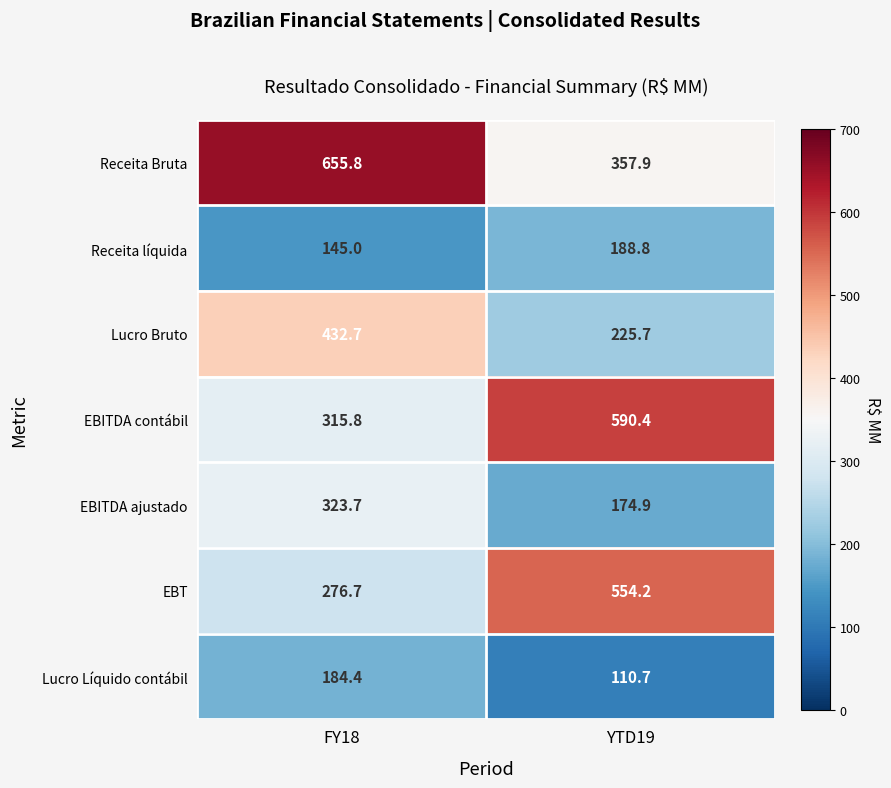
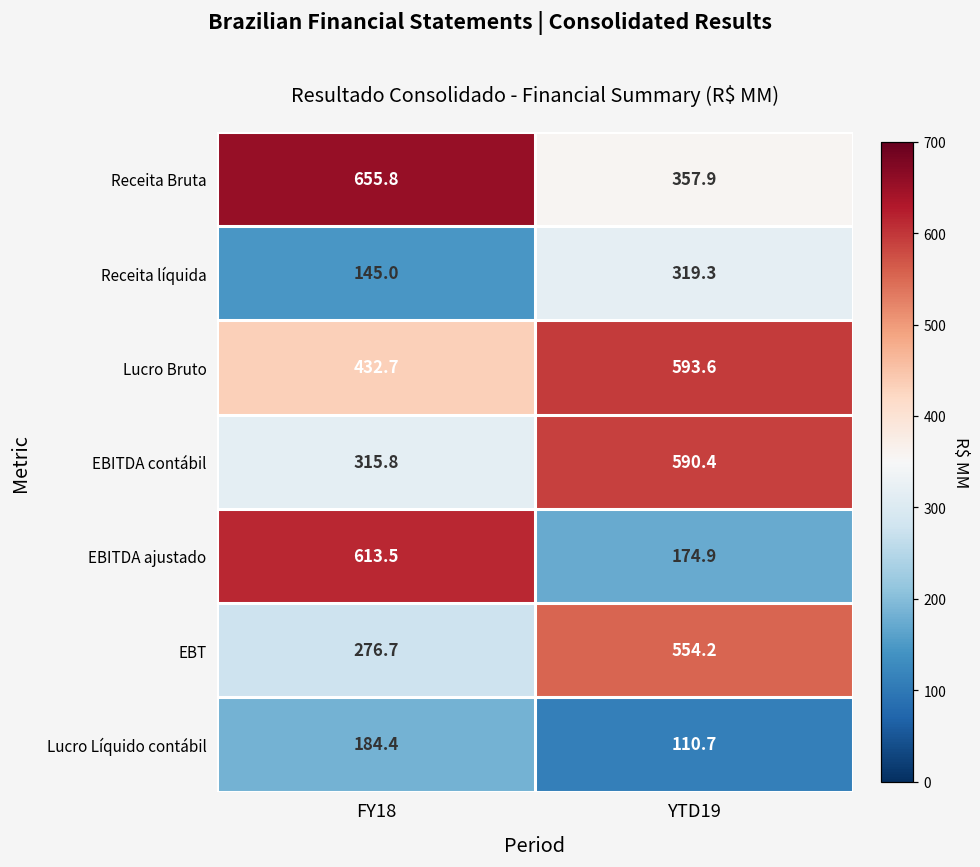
Receita líquida, YTD19: 188.8 -> 319.3
Lucro Bruto, YTD19: 225.7 -> 593.6
EBITDA ajustado, FY18: 323.7 -> 613.5
